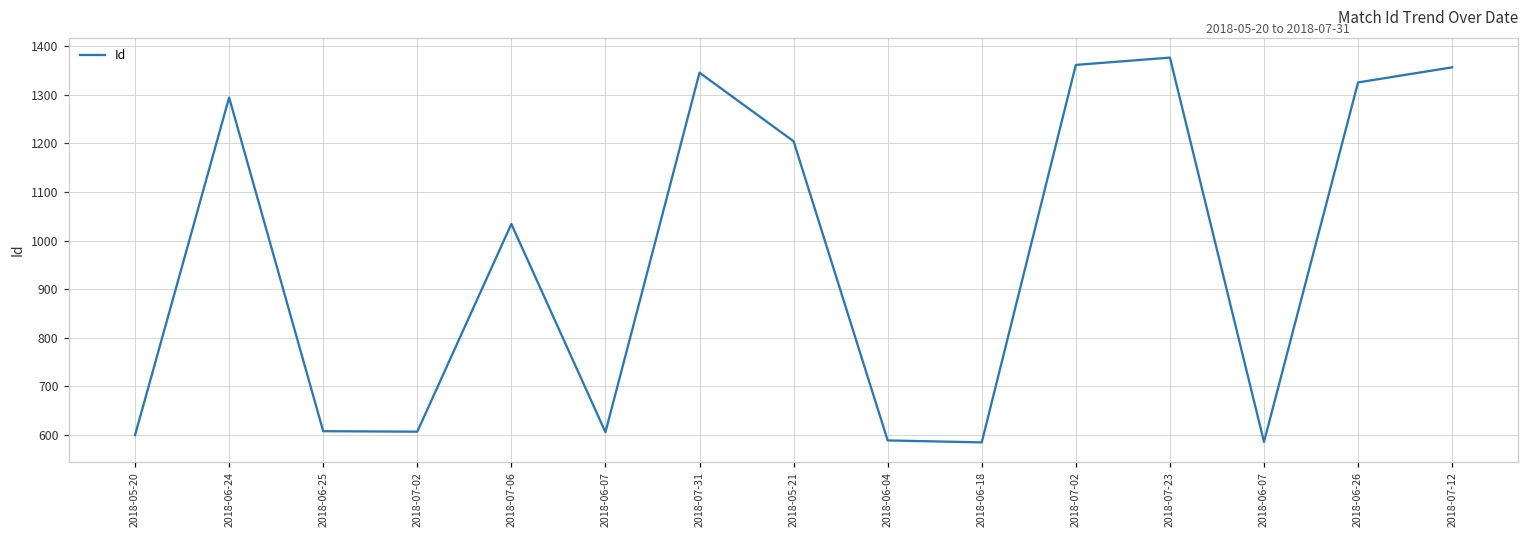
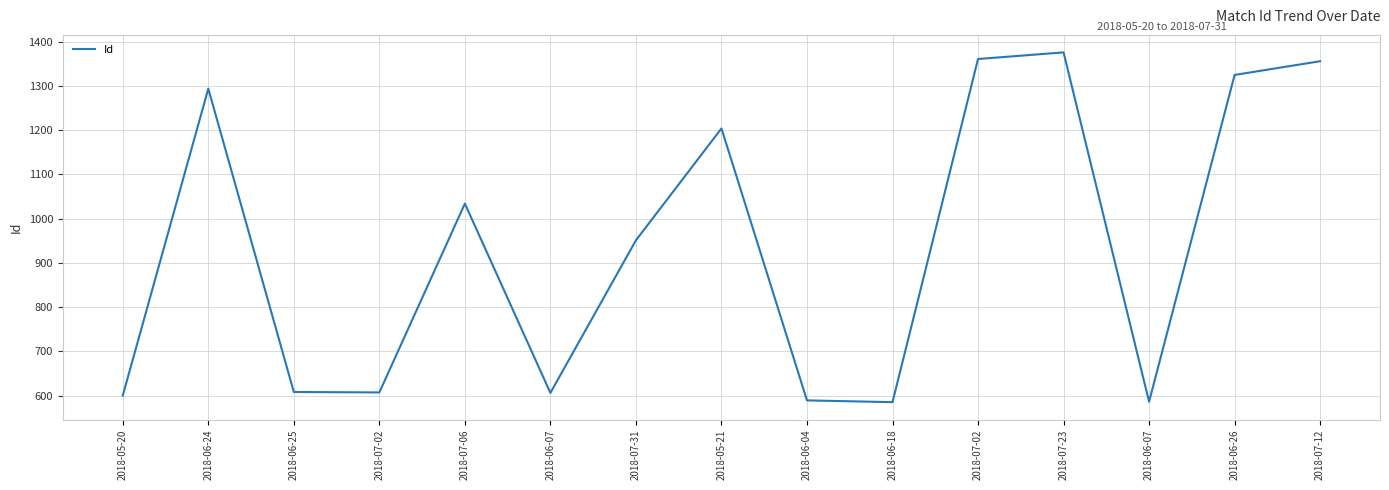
2018-07-31: 1350 -> 950
